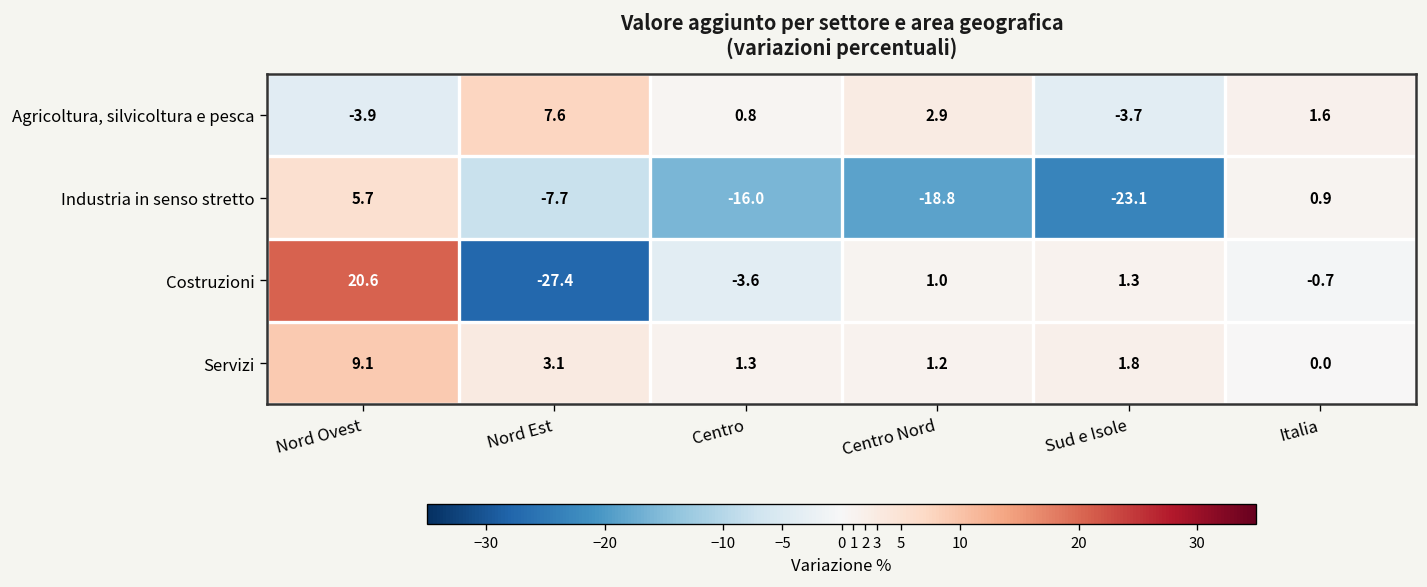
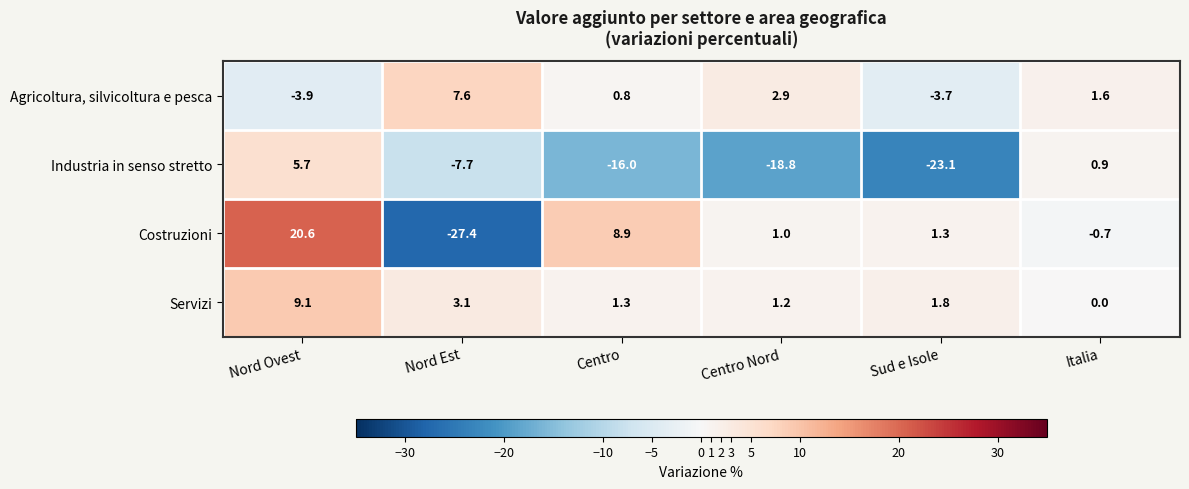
Costruzioni, Centro: -3.6 -> 8.9
